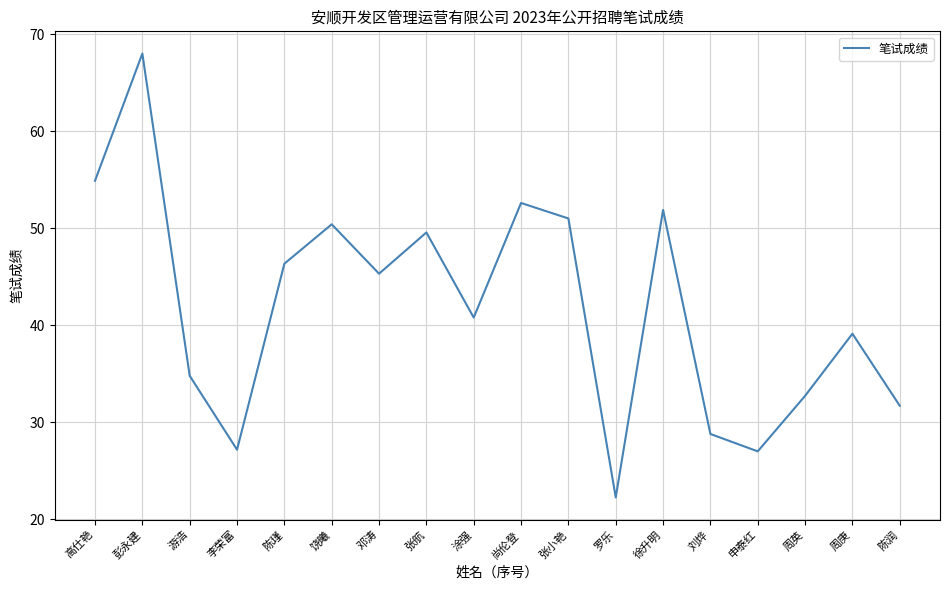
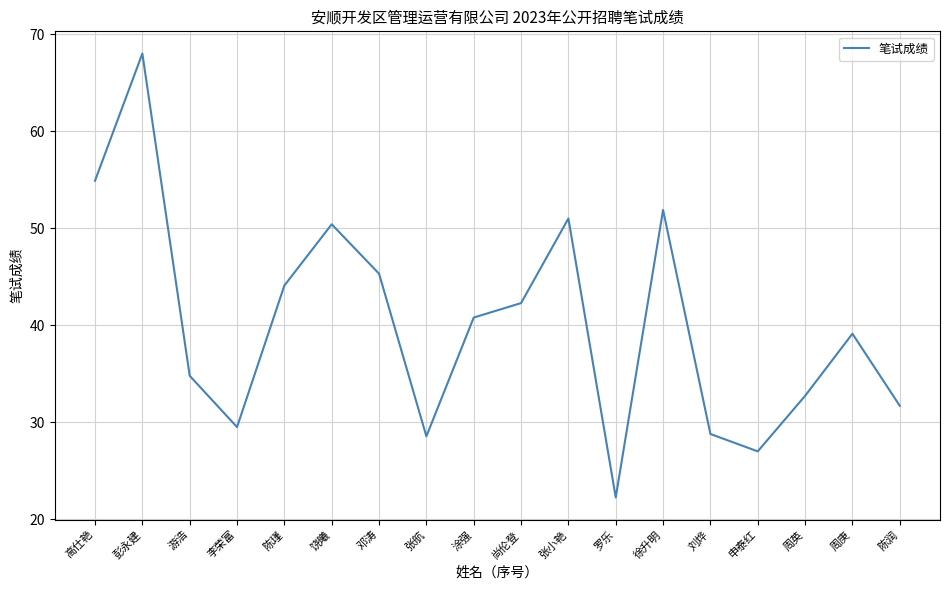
李荣富: 27 -> 30
陈瑾: 46 -> 44
张航: 50 -> 29
尚伦登: 53 -> 42
